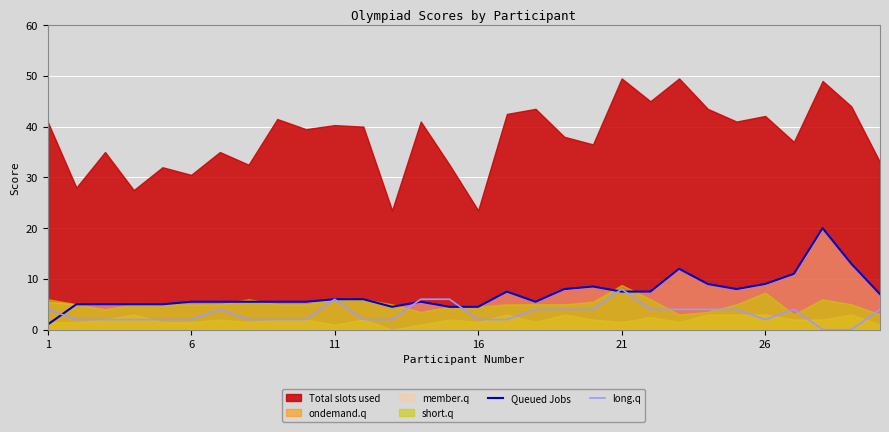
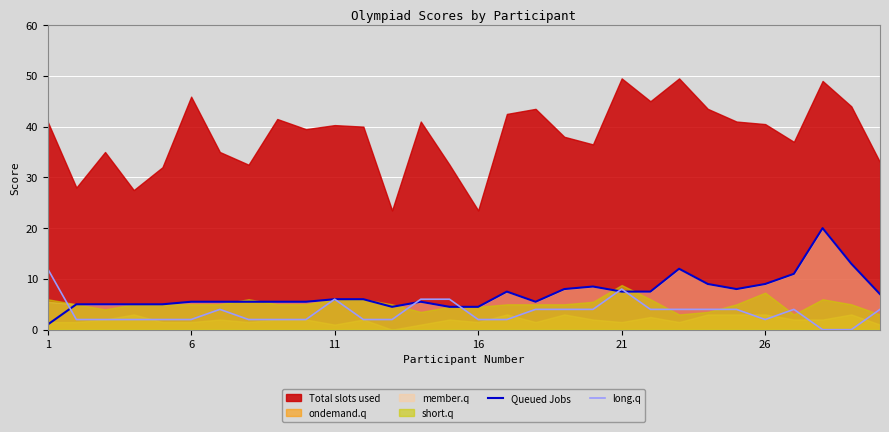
long.q, 1: 4 -> 12
Total slots used, 6: 31 -> 46
Total slots used, 26: 42 -> 41
